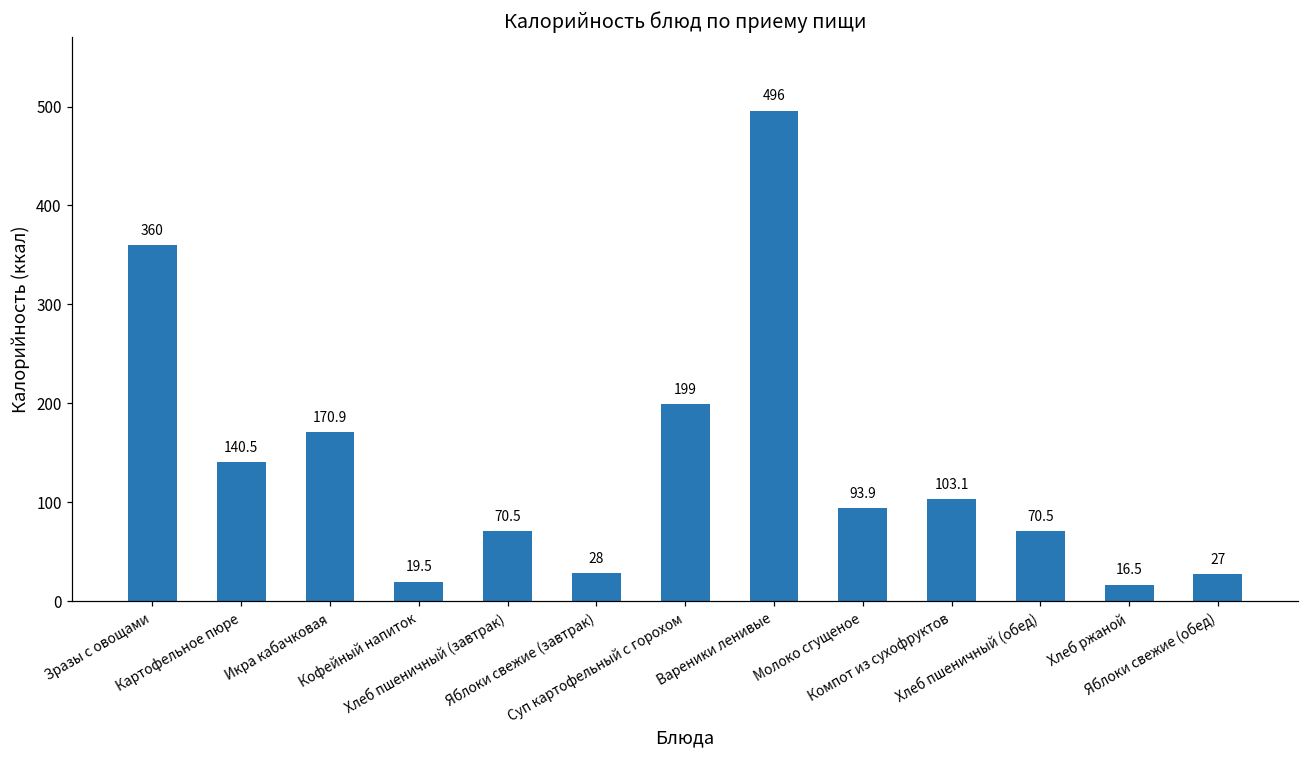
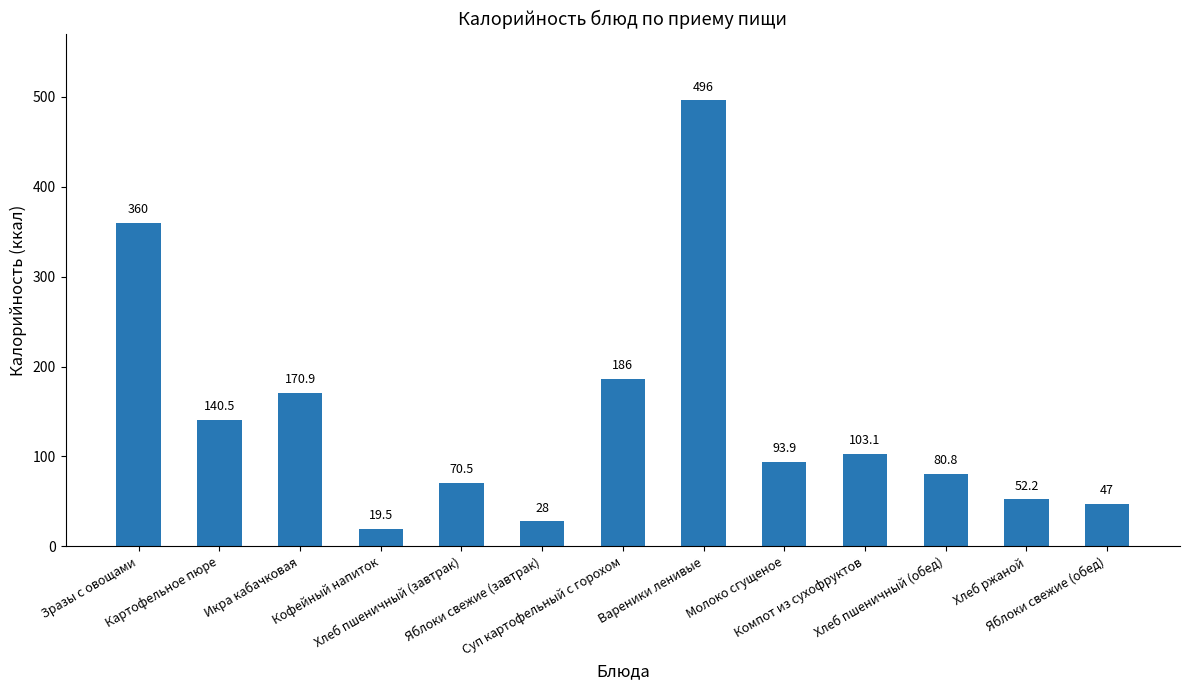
Суп картофельный с горохом: 199 -> 186
Хлеб пшеничный (обед): 70.5 -> 80.8
Хлеб ржаной: 16.5 -> 52.2
Яблоки свежие (обед): 27 -> 47
